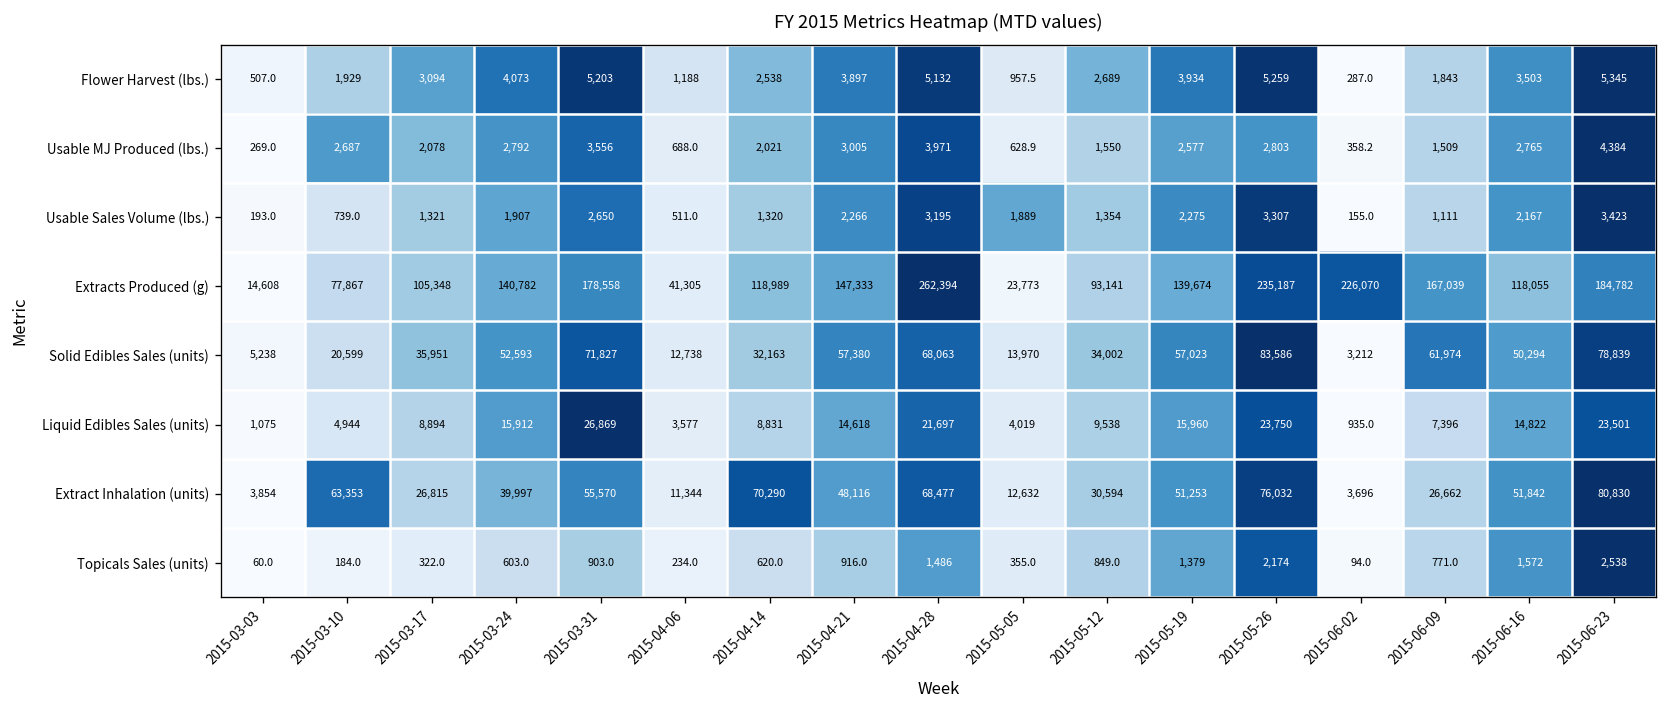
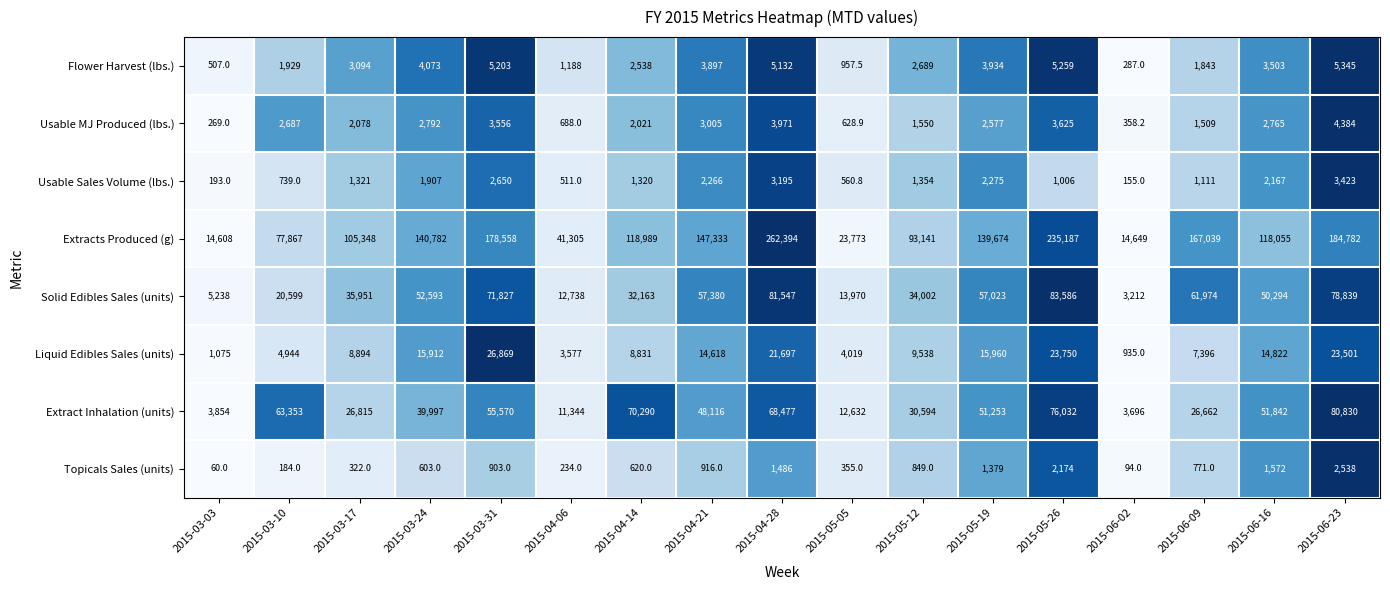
Usable MJ Produced (lbs.), 2015-05-26: 2,803 -> 3,625
Usable Sales Volume (lbs.), 2015-05-05: 1,889 -> 560.8
Usable Sales Volume (lbs.), 2015-05-26: 3,307 -> 1,006
Extracts Produced (g), 2015-06-02: 226,070 -> 14,649
Solid Edibles Sales (units), 2015-04-28: 68,063 -> 81,547
